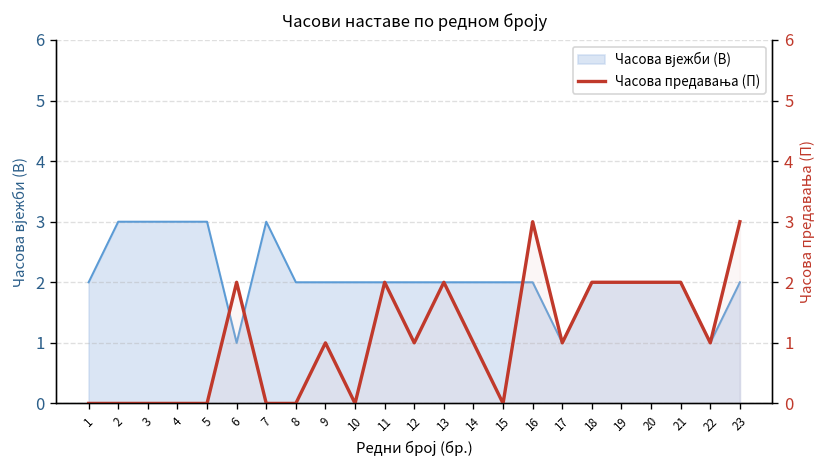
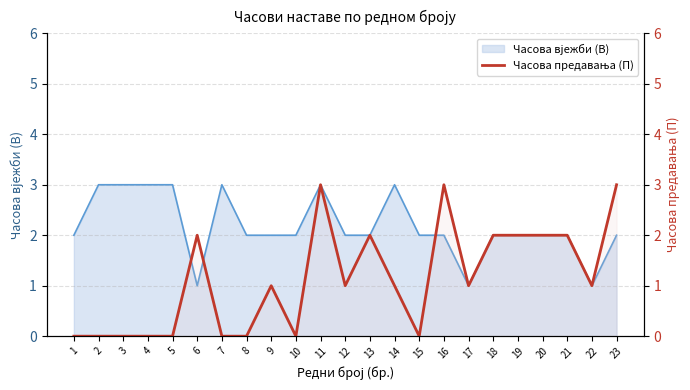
Часова вјежби (В), 11: 2 -> 3
Часова вјежби (В), 14: 2 -> 3
Часова предавања (П), 11: 2 -> 3
